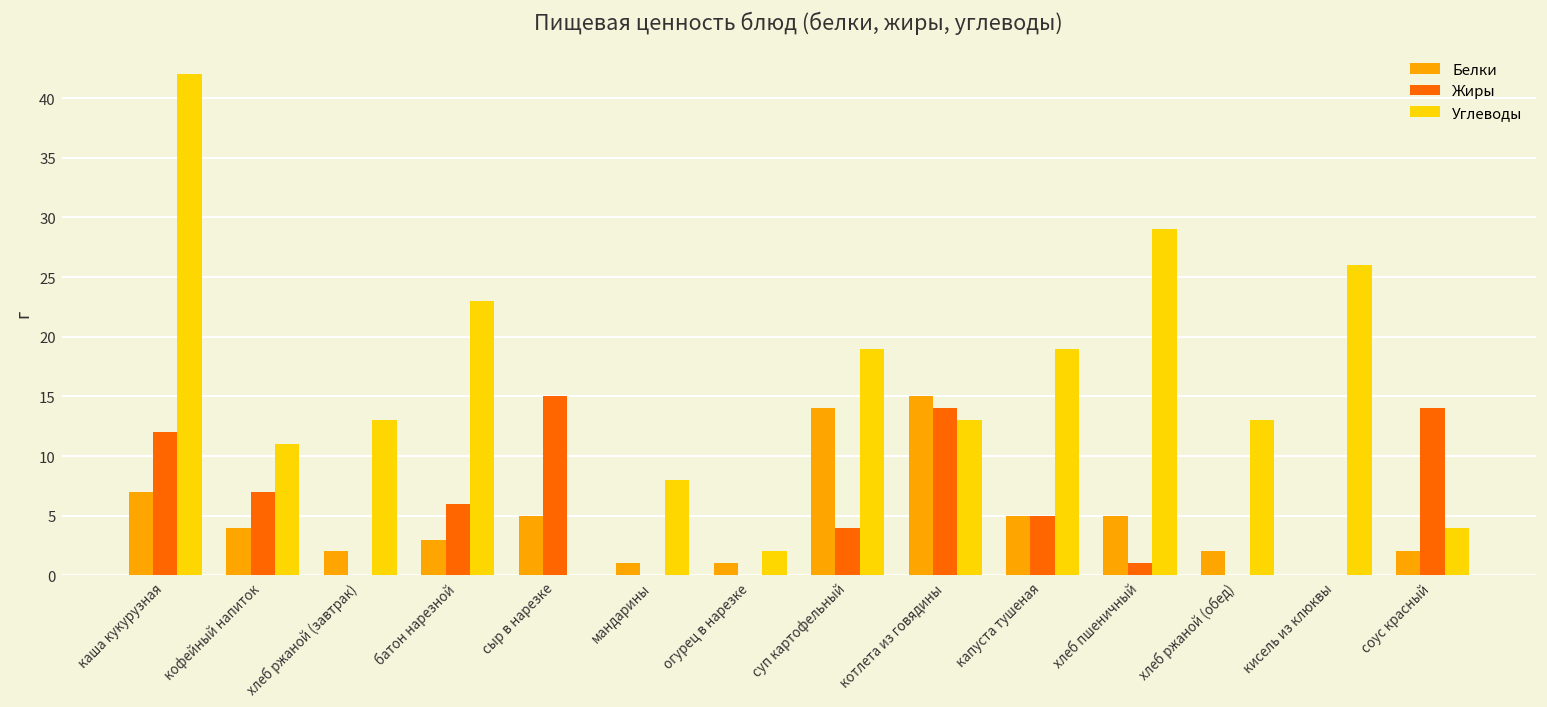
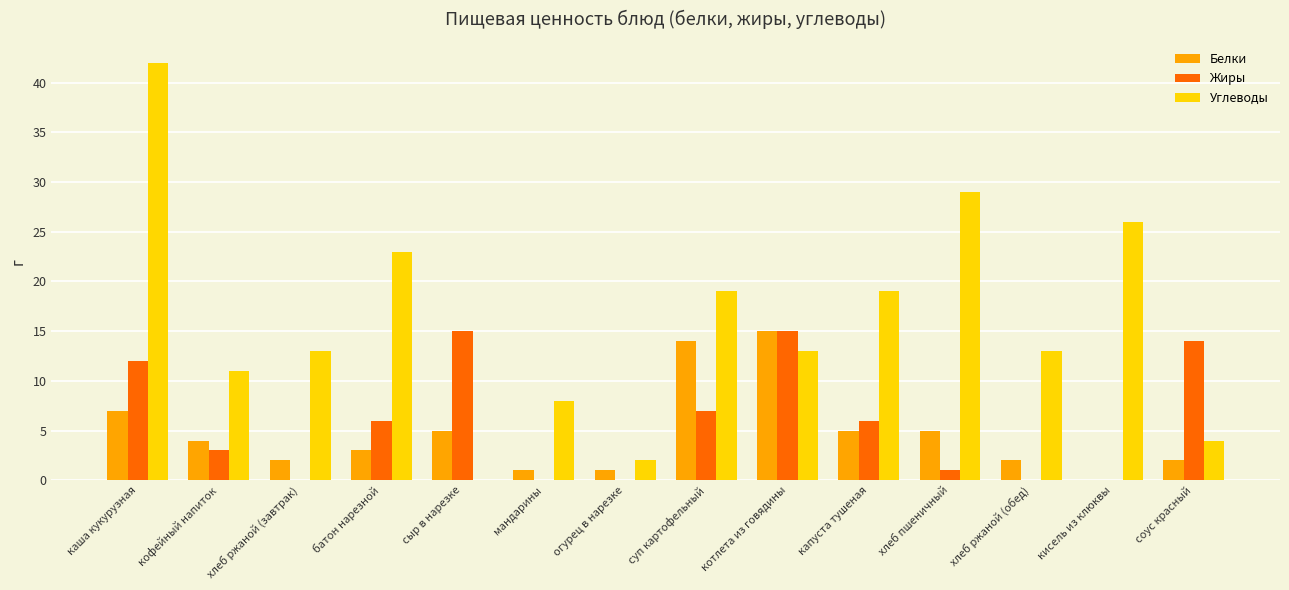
Жиры, кофейный напиток: 7 -> 3
Жиры, суп картофельный: 4 -> 7
Жиры, котлета из говядины: 14 -> 15
Жиры, капуста тушеная: 5 -> 6
